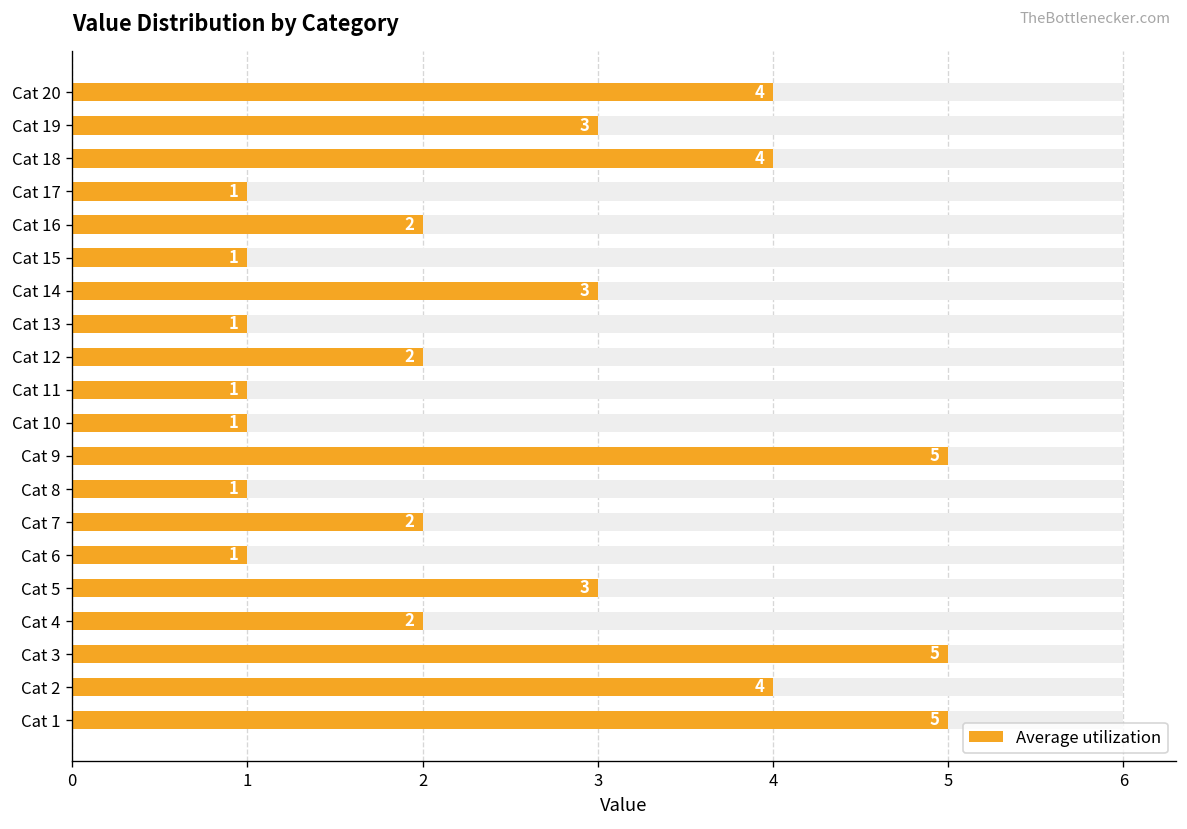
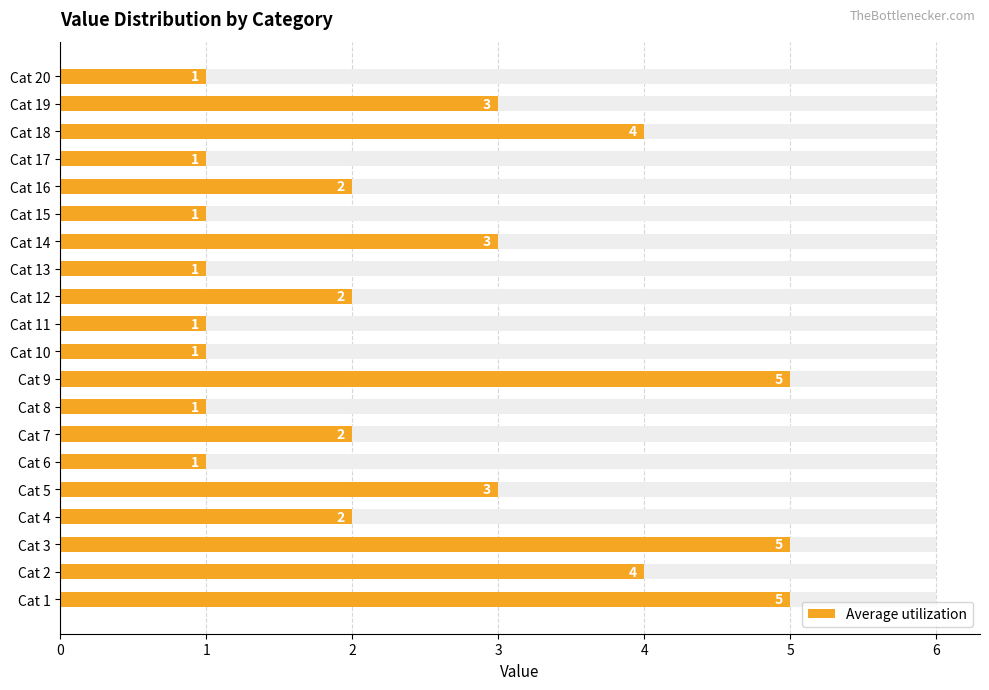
Average utilization, Cat 20: 4 -> 1
